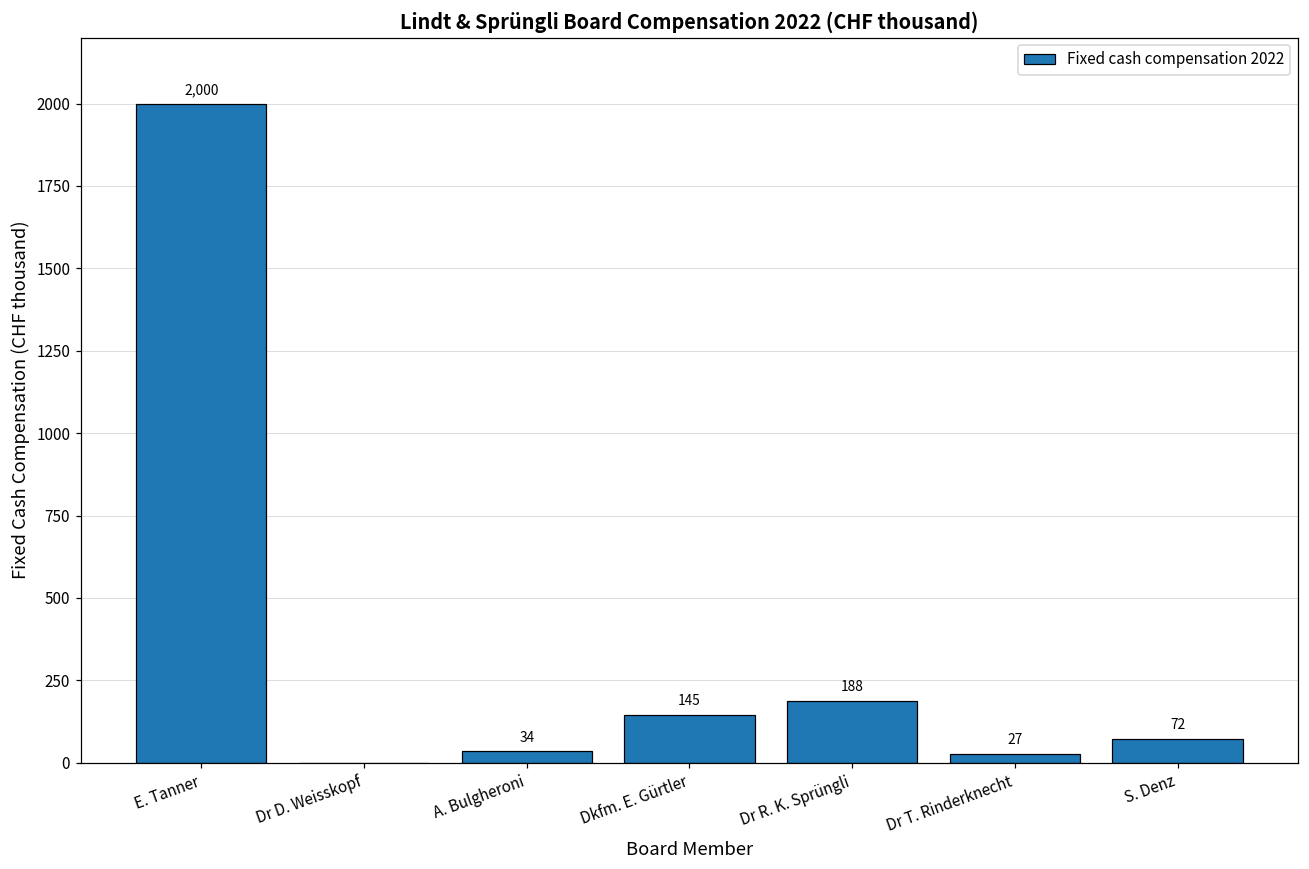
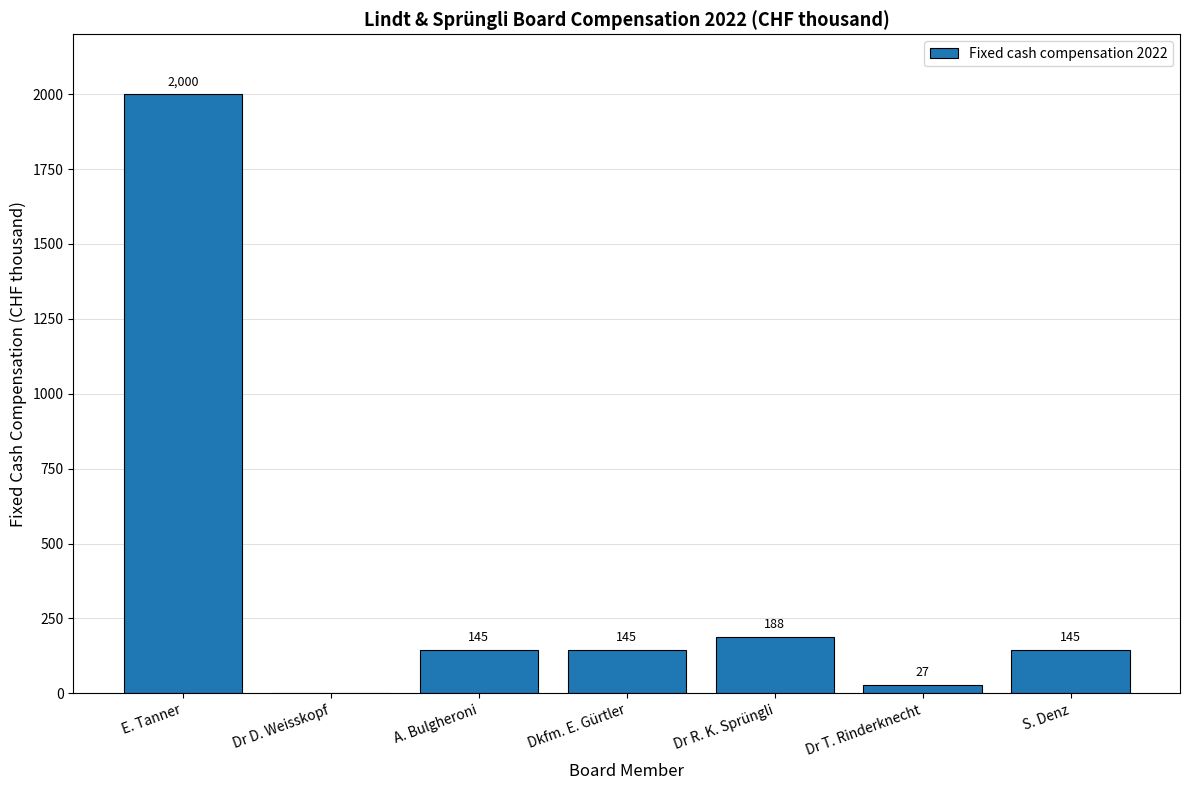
A. Bulgheroni: 34 -> 145
S. Denz: 72 -> 145
